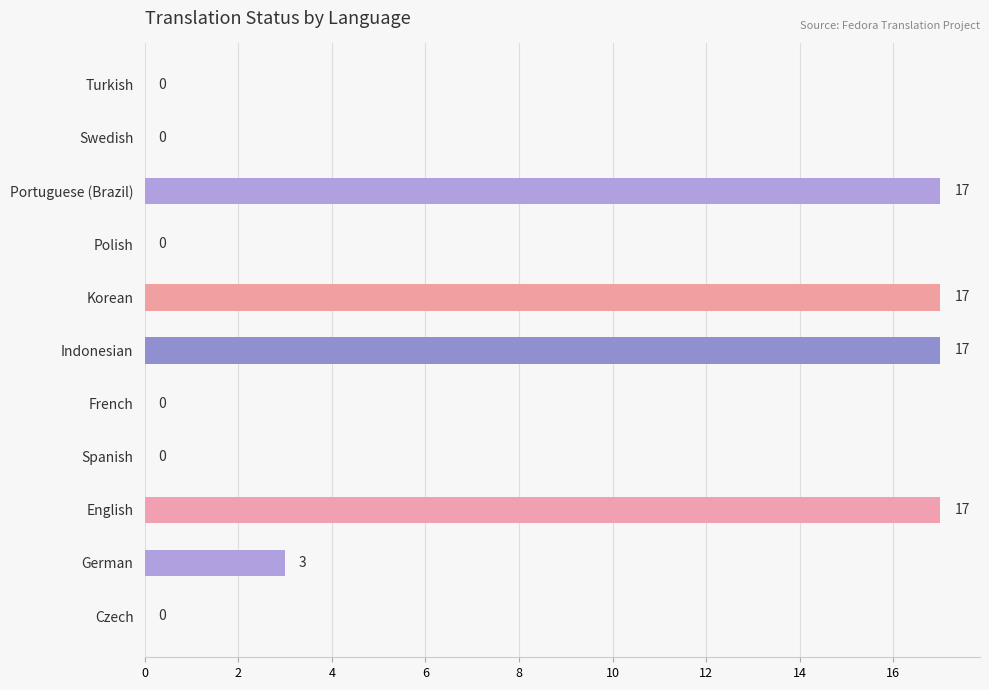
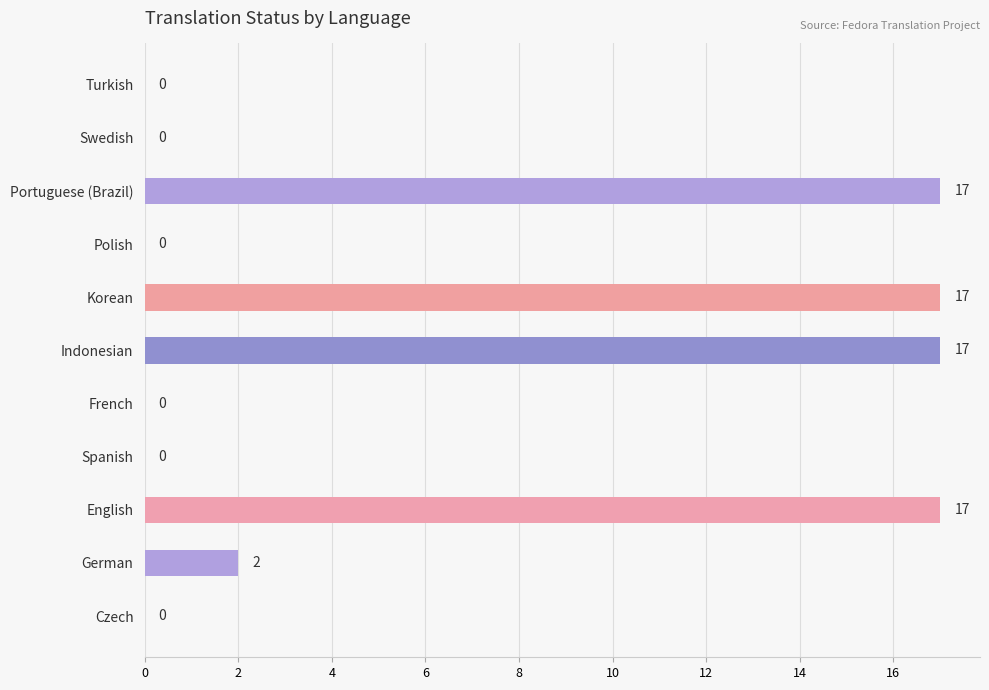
German: 3 -> 2
